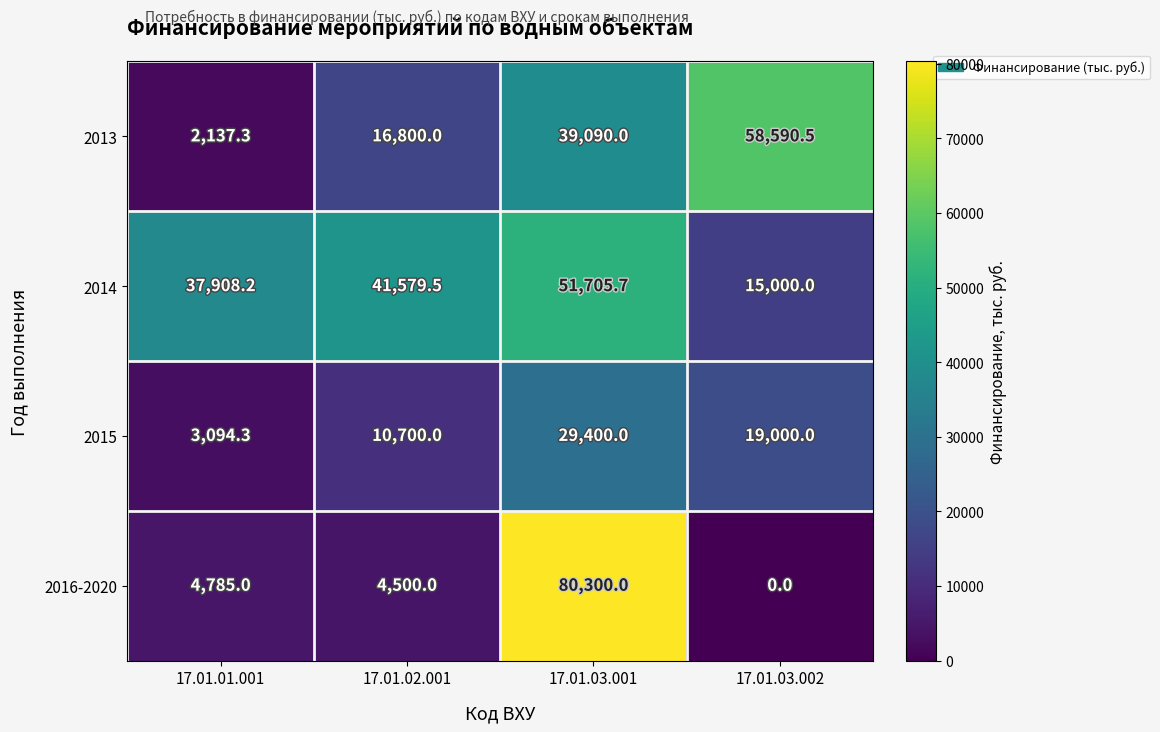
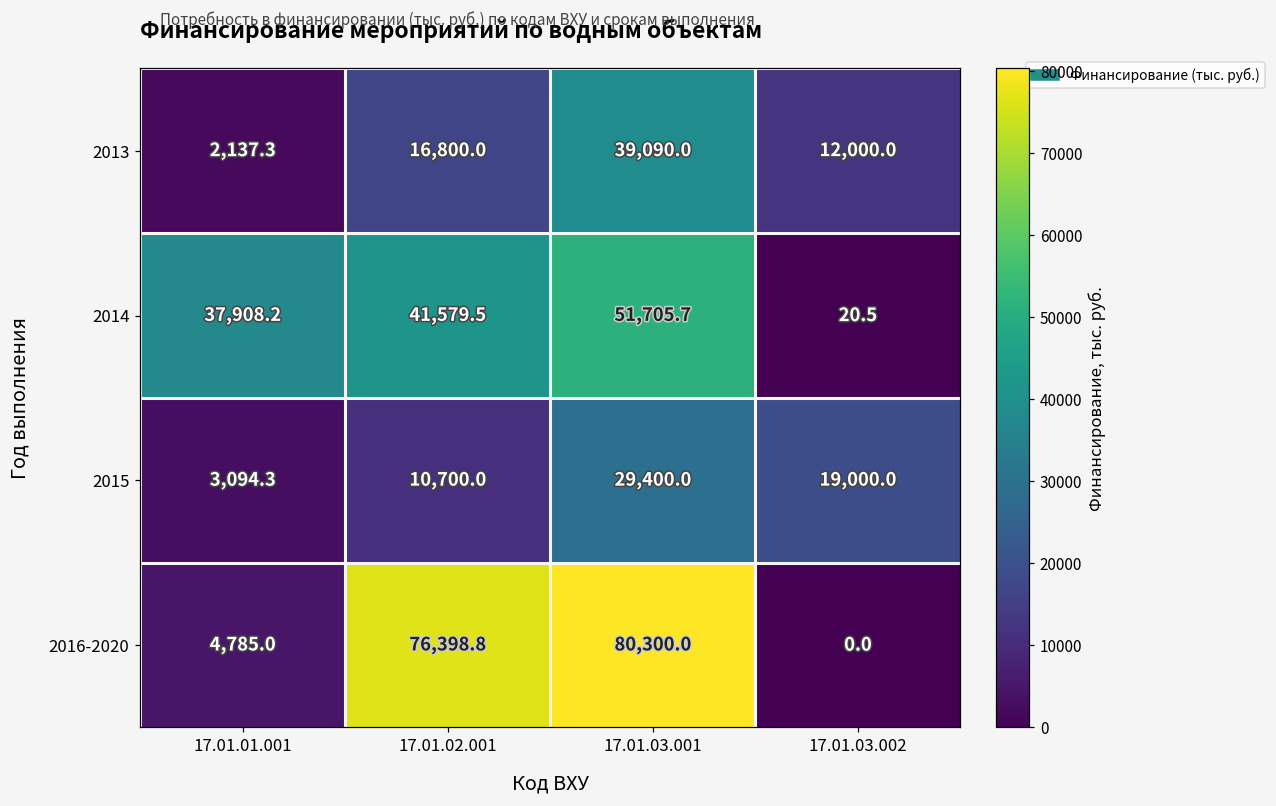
2013, 17.01.03.002: 58,590.5 -> 12,000.0
2014, 17.01.03.002: 15,000.0 -> 20.5
2016-2020, 17.01.02.001: 4,500.0 -> 76,398.8
